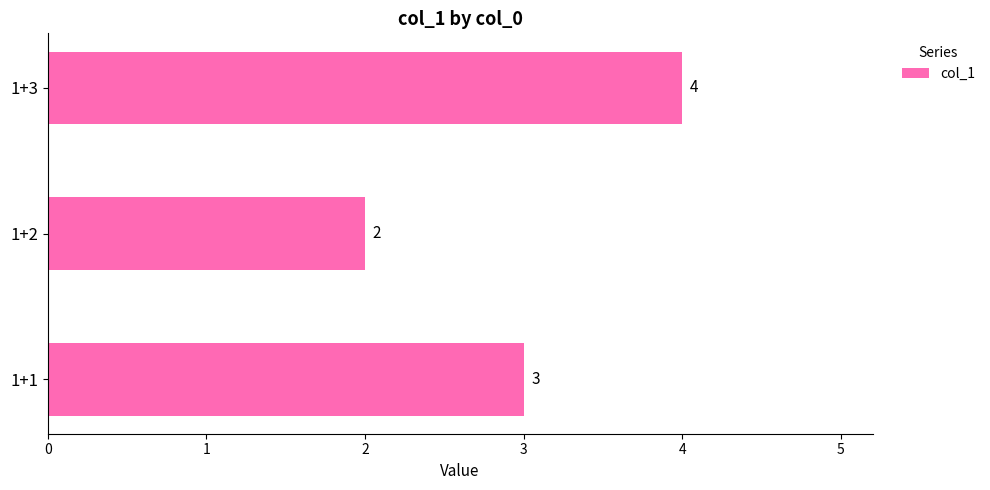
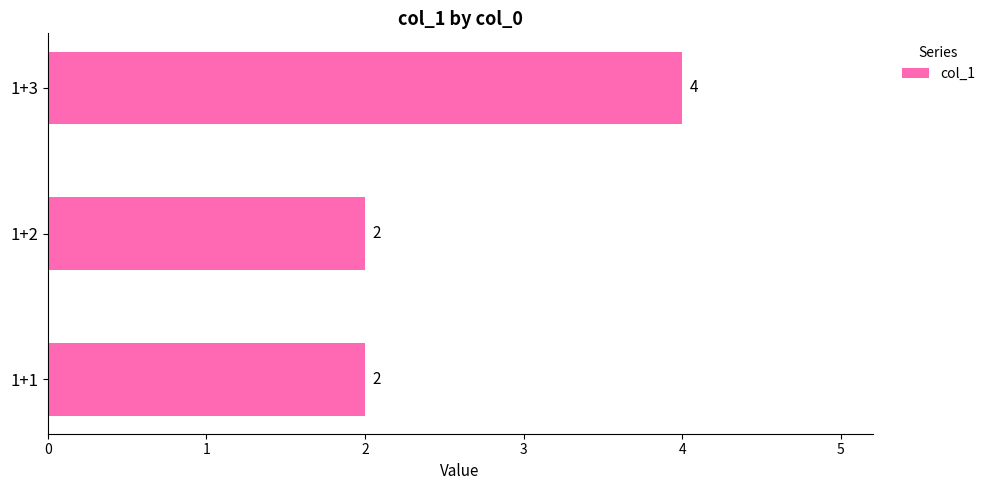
1+1: 3 -> 2
